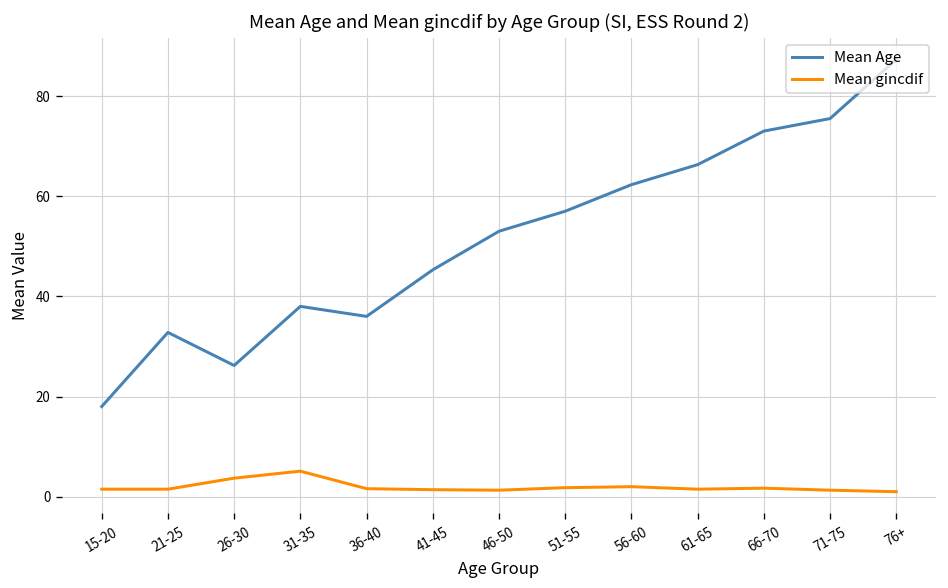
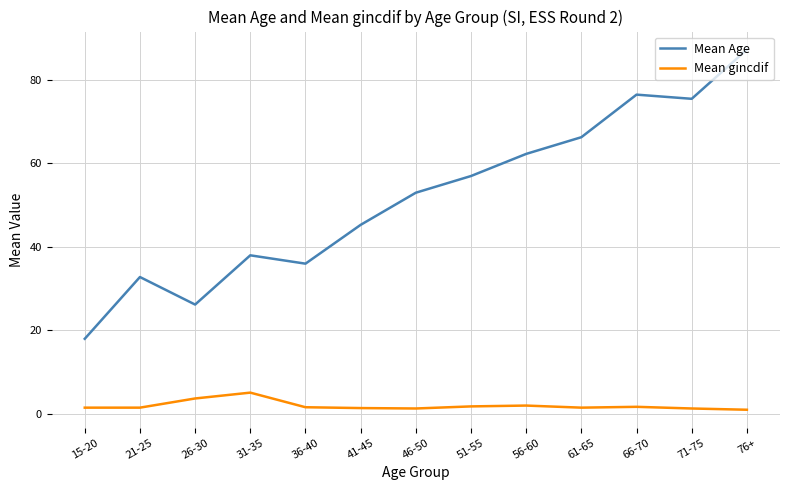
Mean Age, 66-70: 73 -> 77
